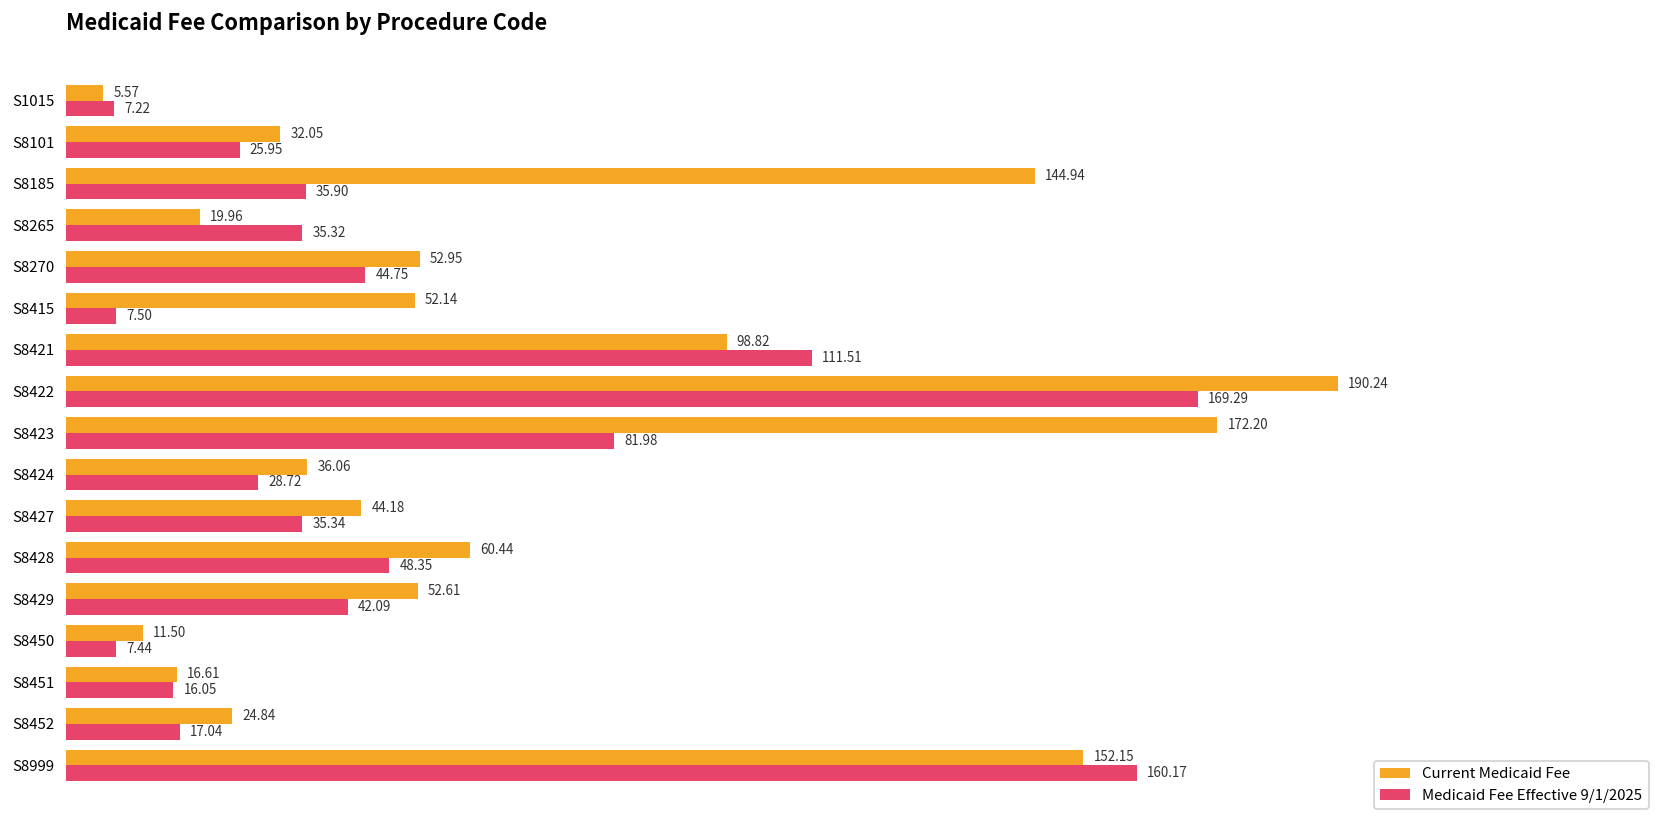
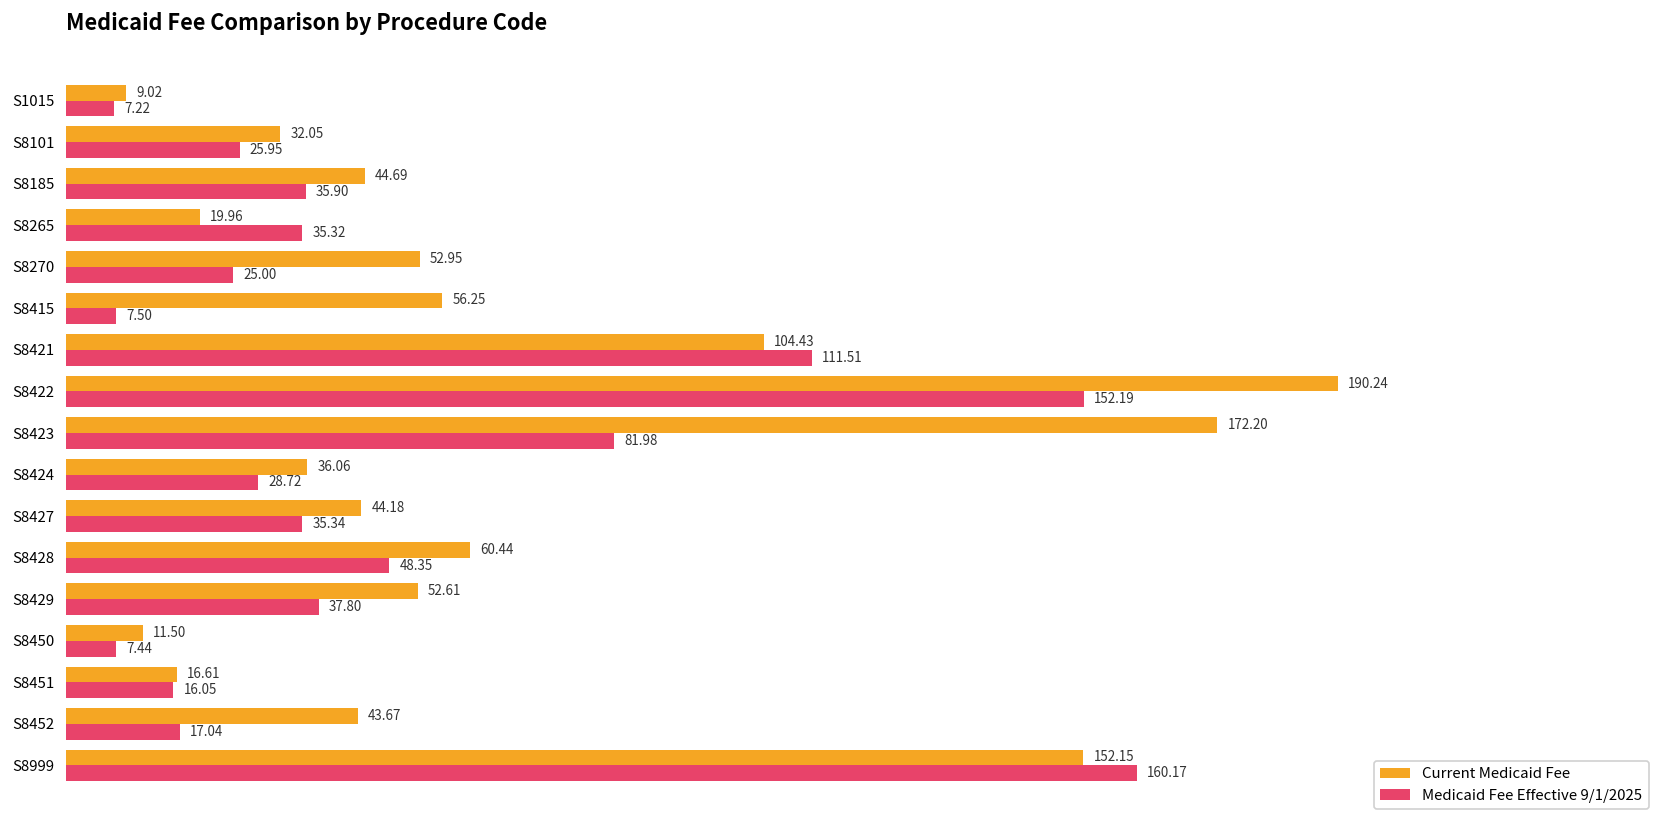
Current Medicaid Fee, S1015: 5.57 -> 9.02
Current Medicaid Fee, S8185: 144.94 -> 44.69
Medicaid Fee Effective 9/1/2025, S8270: 44.75 -> 25.00
Current Medicaid Fee, S8415: 52.14 -> 56.25
Current Medicaid Fee, S8421: 98.82 -> 104.43
Medicaid Fee Effective 9/1/2025, S8422: 169.29 -> 152.19
Medicaid Fee Effective 9/1/2025, S8429: 42.09 -> 37.80
Current Medicaid Fee, S8452: 24.84 -> 43.67
